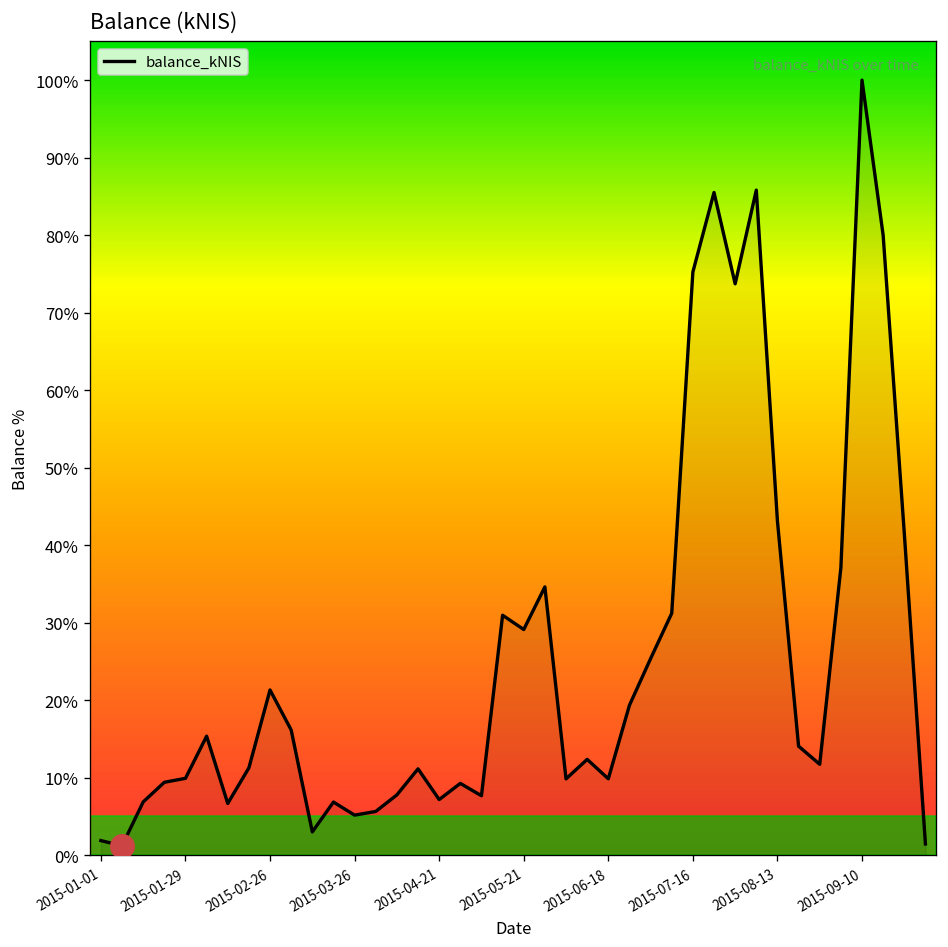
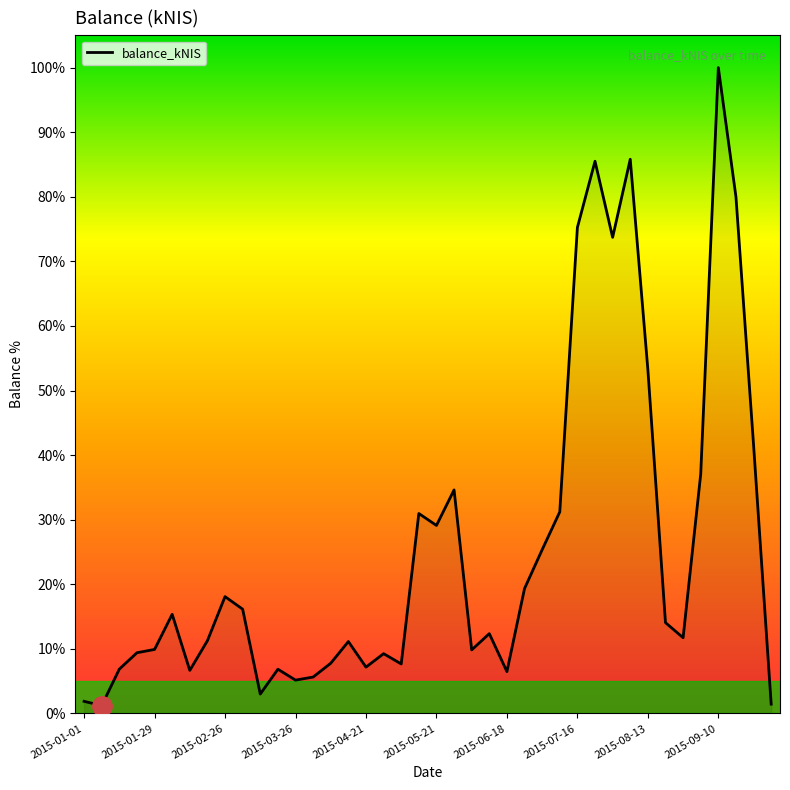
balance_kNIS, 2015-02-26: 21% -> 18%
balance_kNIS, 2015-06-18: 10% -> 6%
balance_kNIS, 2015-08-13: 43% -> 53%
